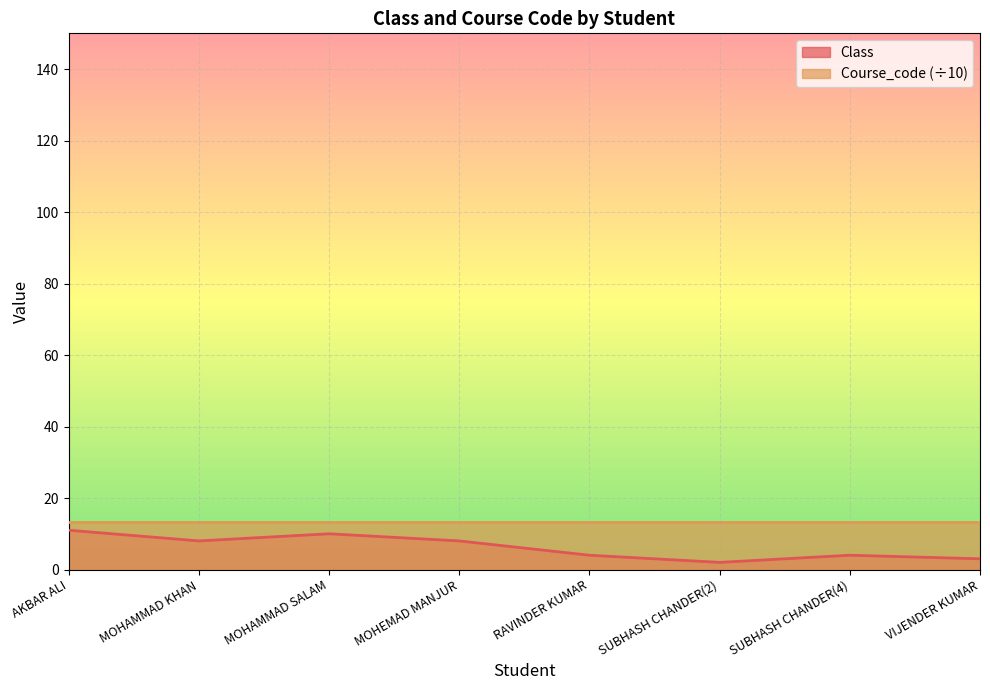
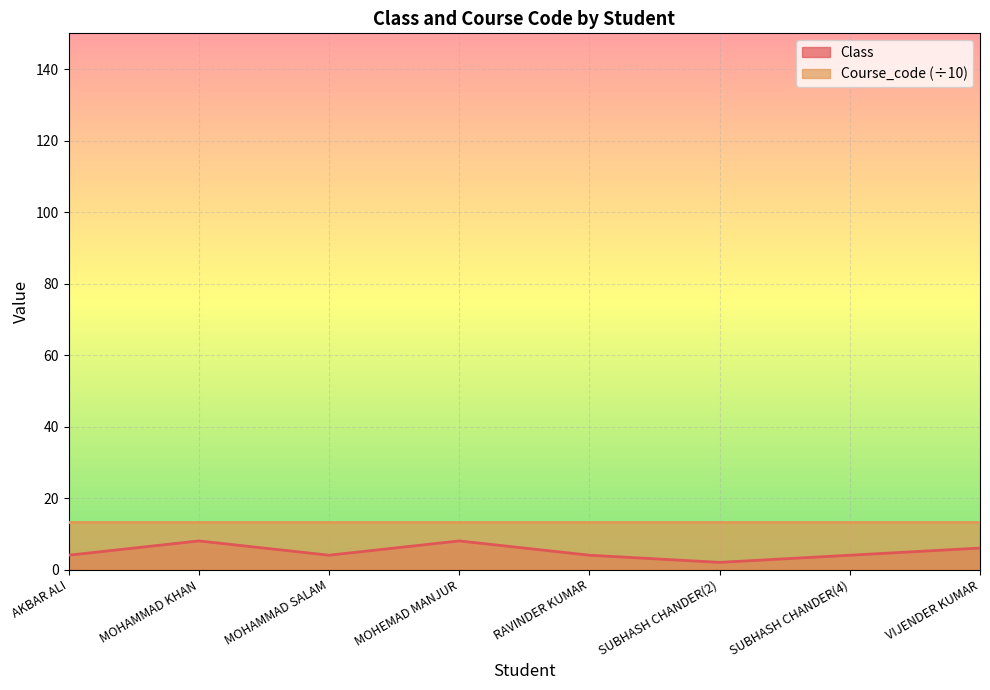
Class, AKBAR ALI: 11 -> 4
Class, MOHAMMAD SALAM: 10 -> 4
Class, VIJENDER KUMAR: 3 -> 6
